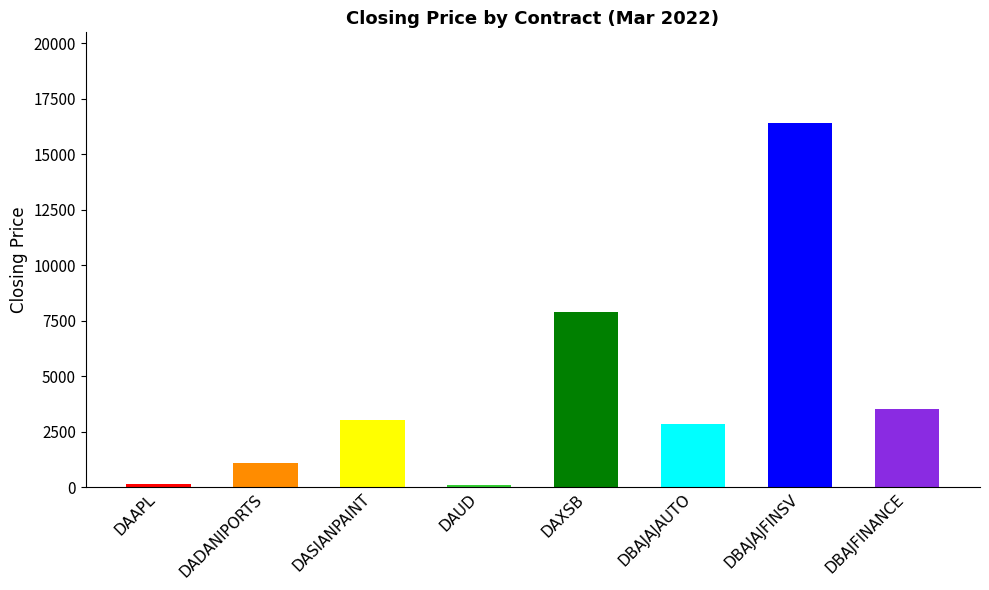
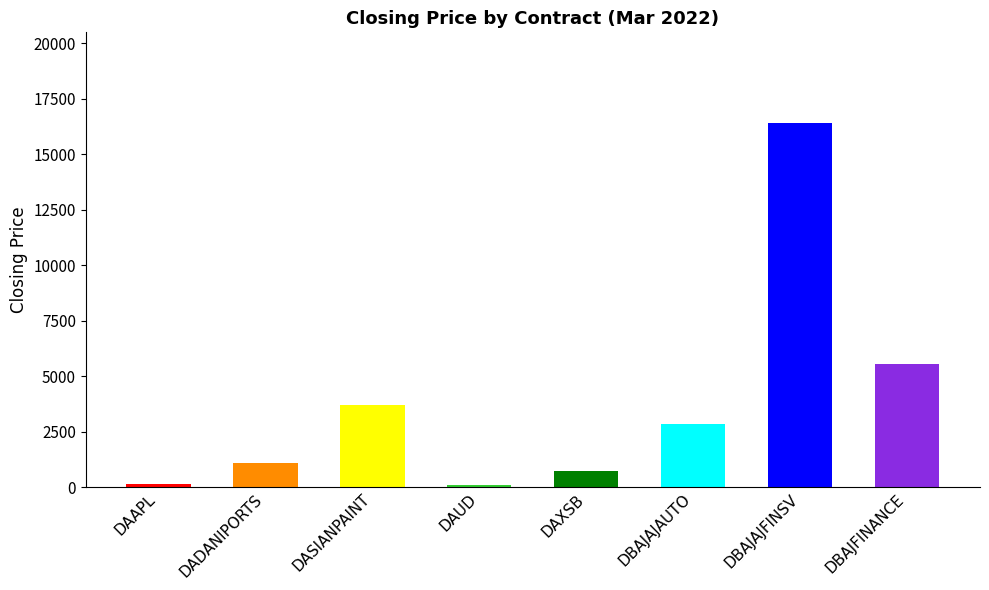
DASIANPAINT: 3000 -> 3700
DAXSB: 7900 -> 700
DBAJFINANCE: 3500 -> 5500
